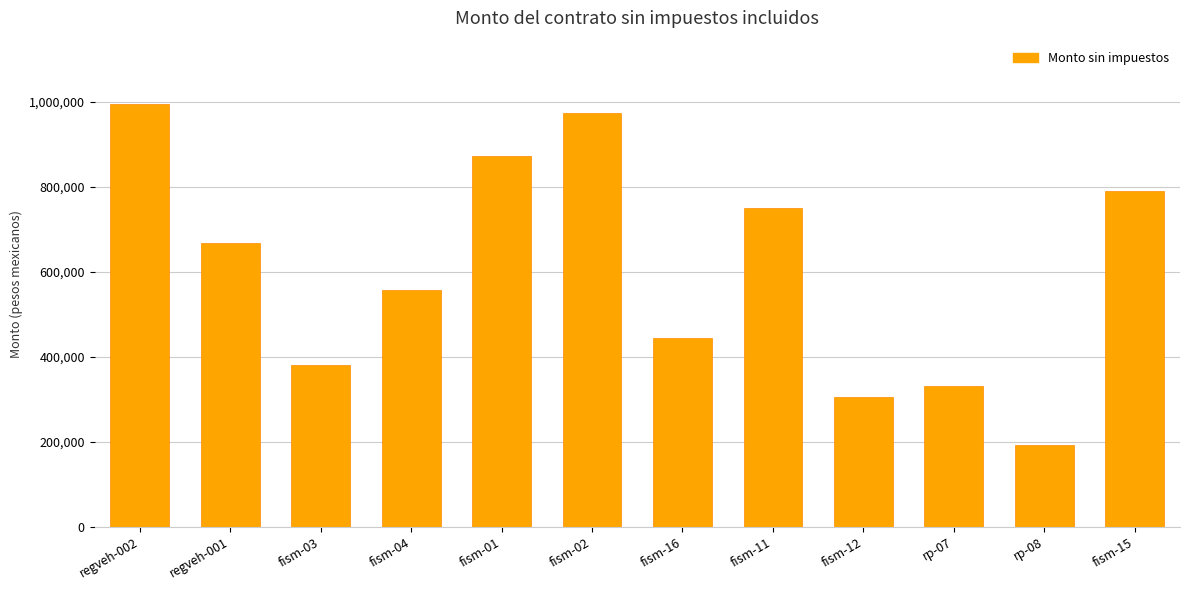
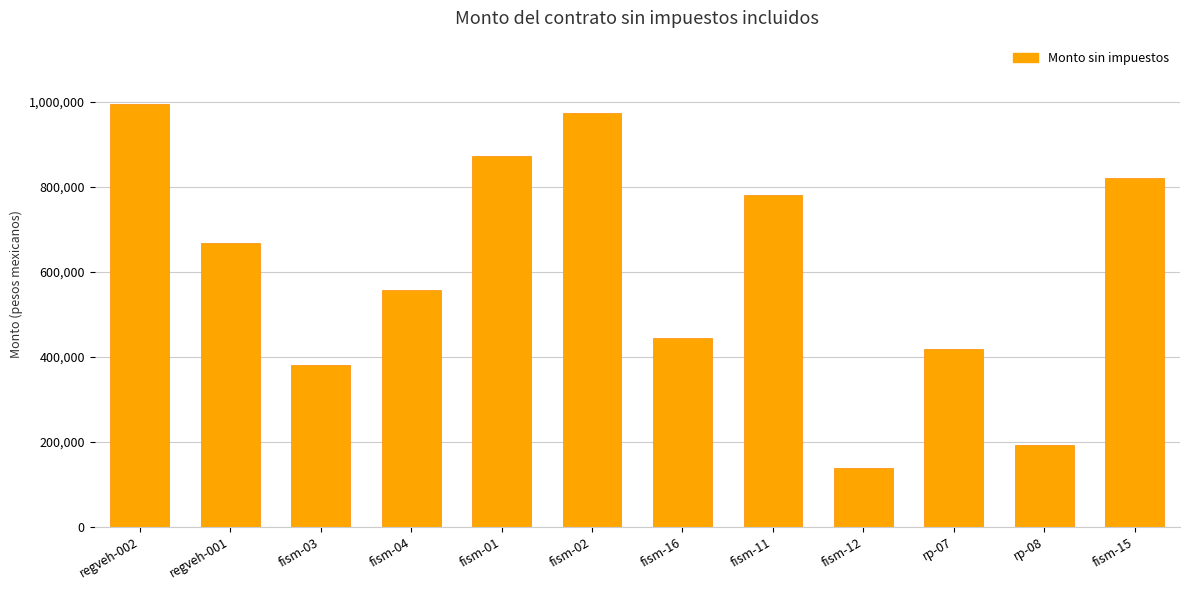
fism-11: 750,000 -> 780,000
fism-12: 310,000 -> 140,000
rp-07: 330,000 -> 420,000
fism-15: 790,000 -> 820,000
